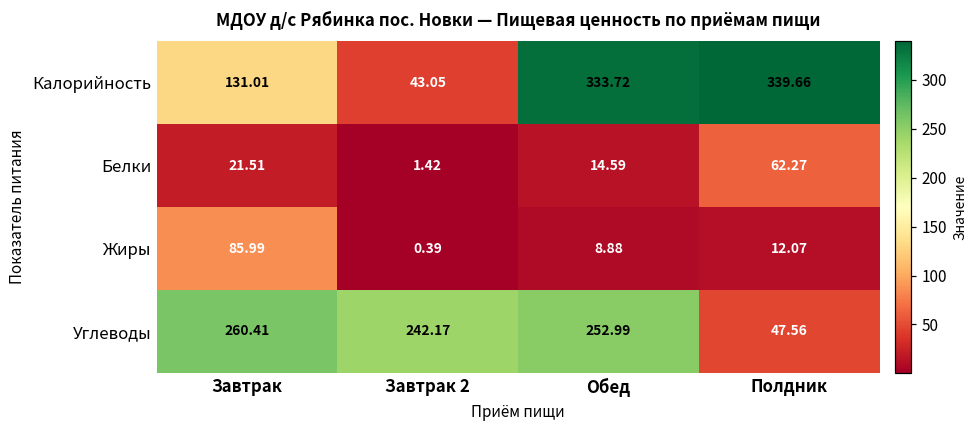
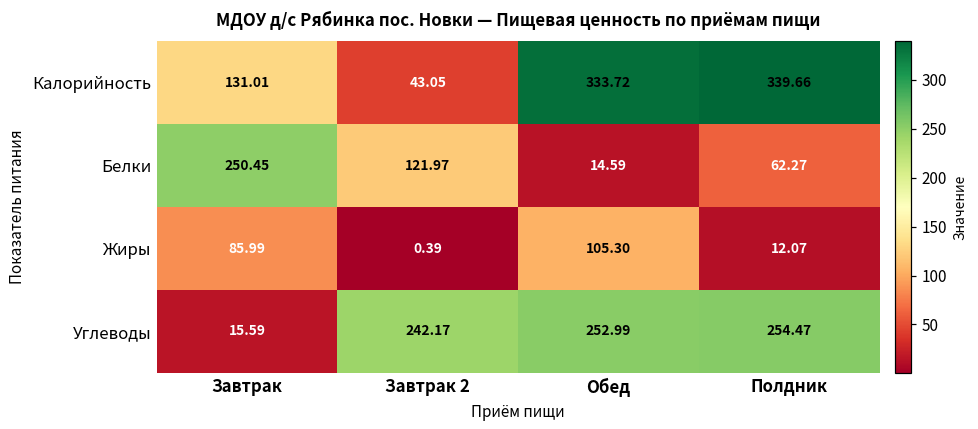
Белки, Завтрак: 21.51 -> 250.45
Белки, Завтрак 2: 1.42 -> 121.97
Жиры, Обед: 8.88 -> 105.30
Углеводы, Завтрак: 260.41 -> 15.59
Углеводы, Полдник: 47.56 -> 254.47
